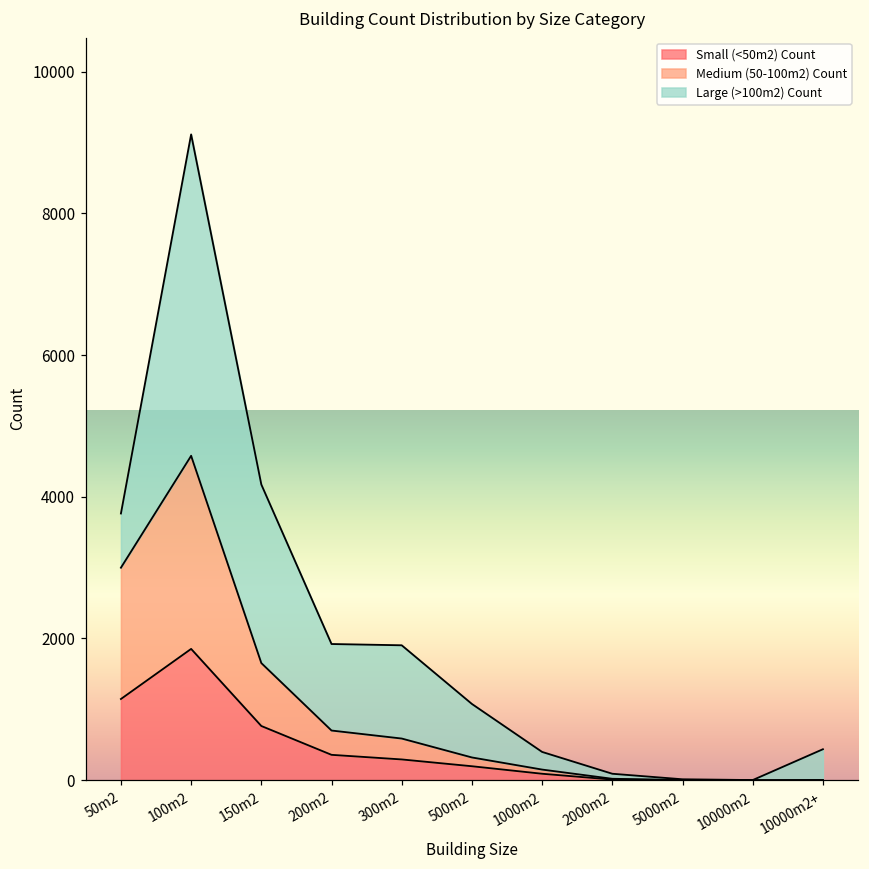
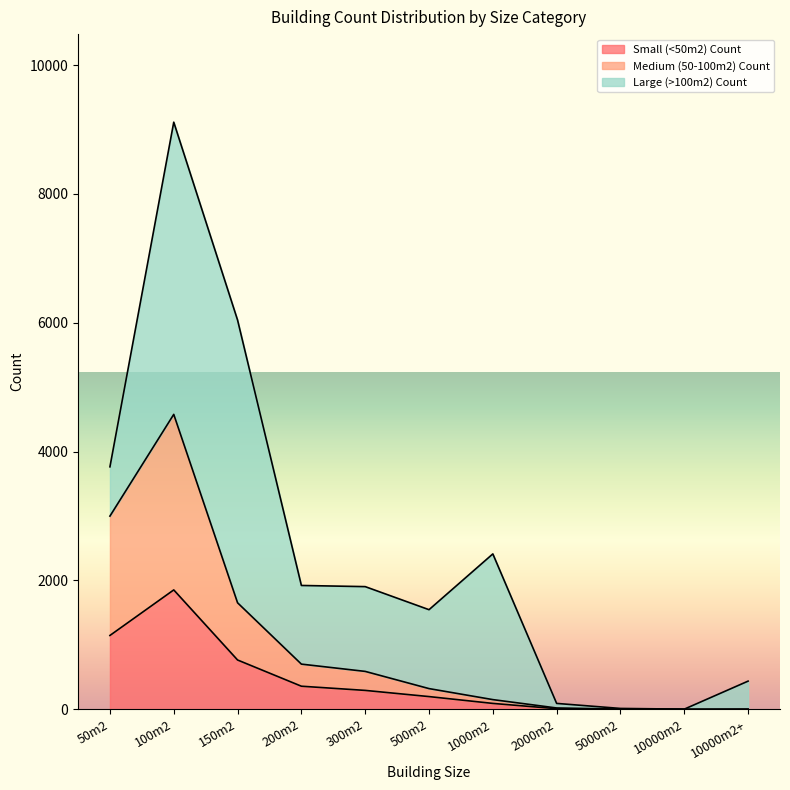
Large (>100m2) Count, 150m2: 2500 -> 4400
Large (>100m2) Count, 500m2: 800 -> 1200
Large (>100m2) Count, 1000m2: 200 -> 2300
